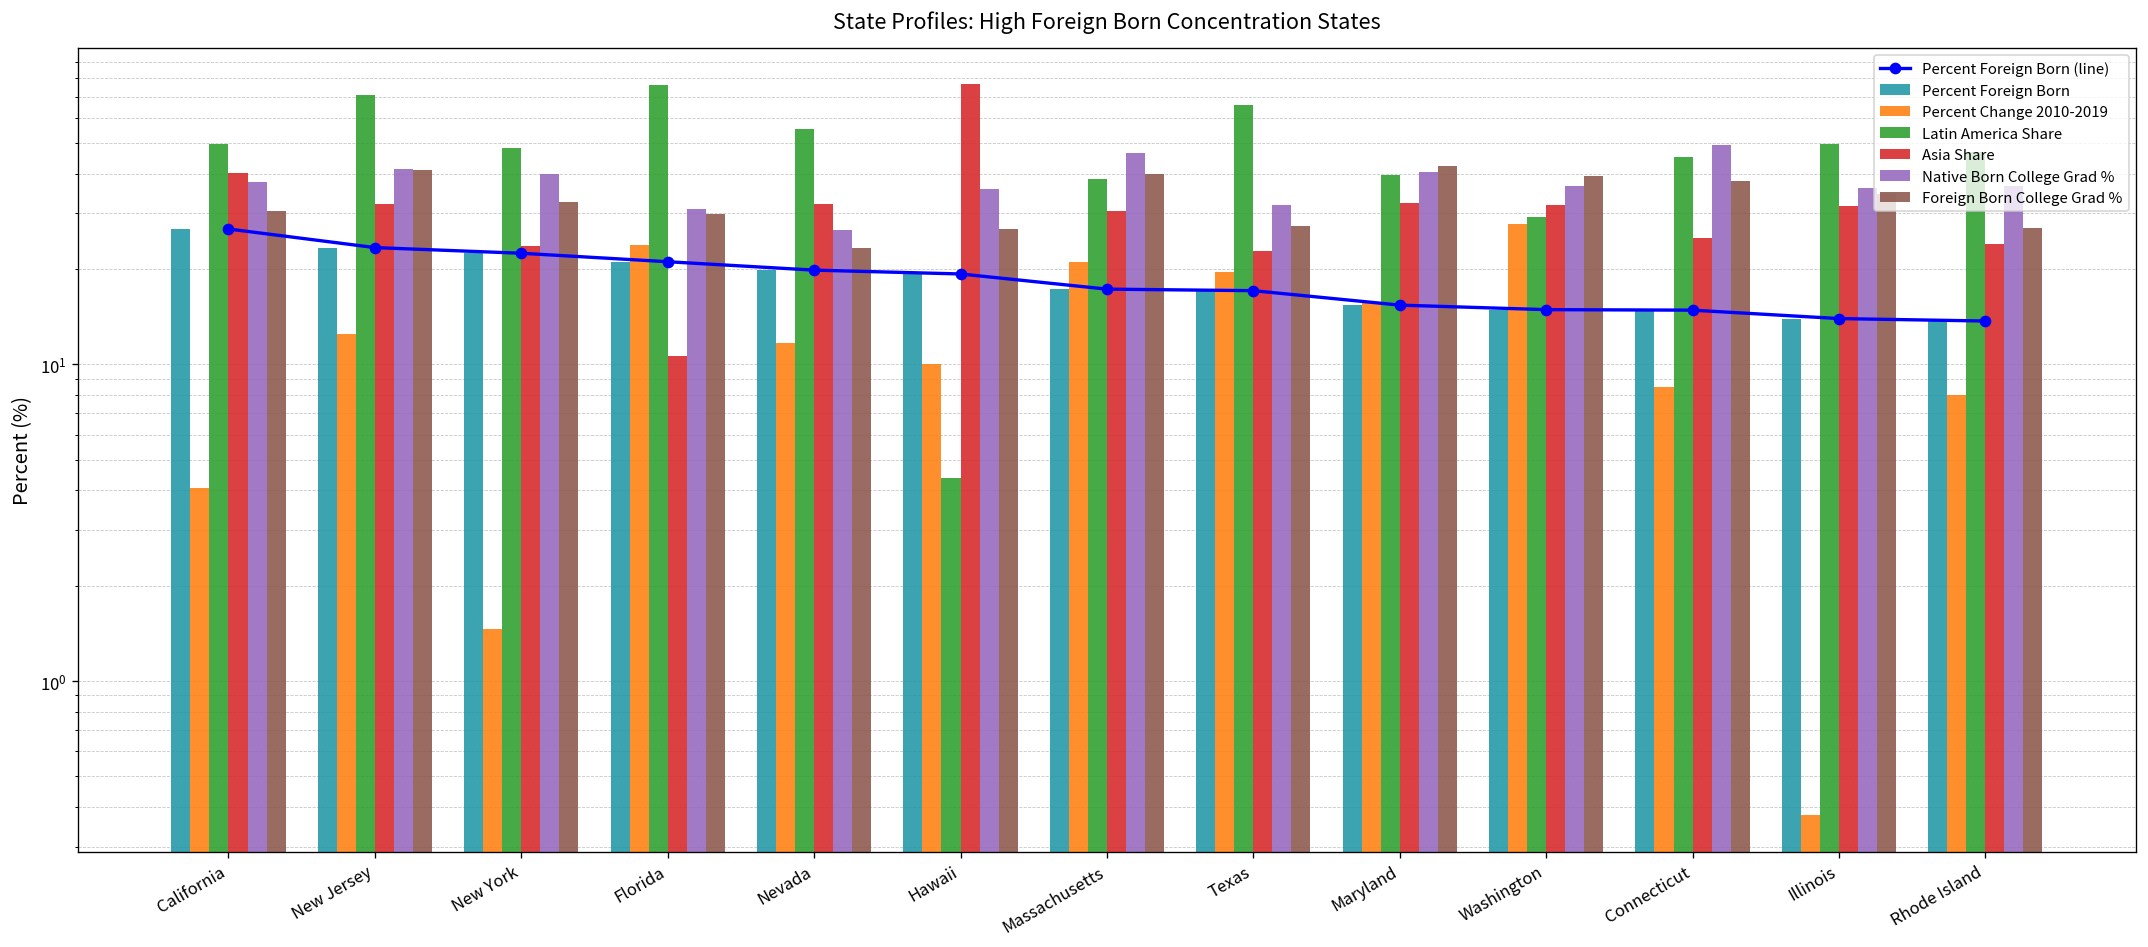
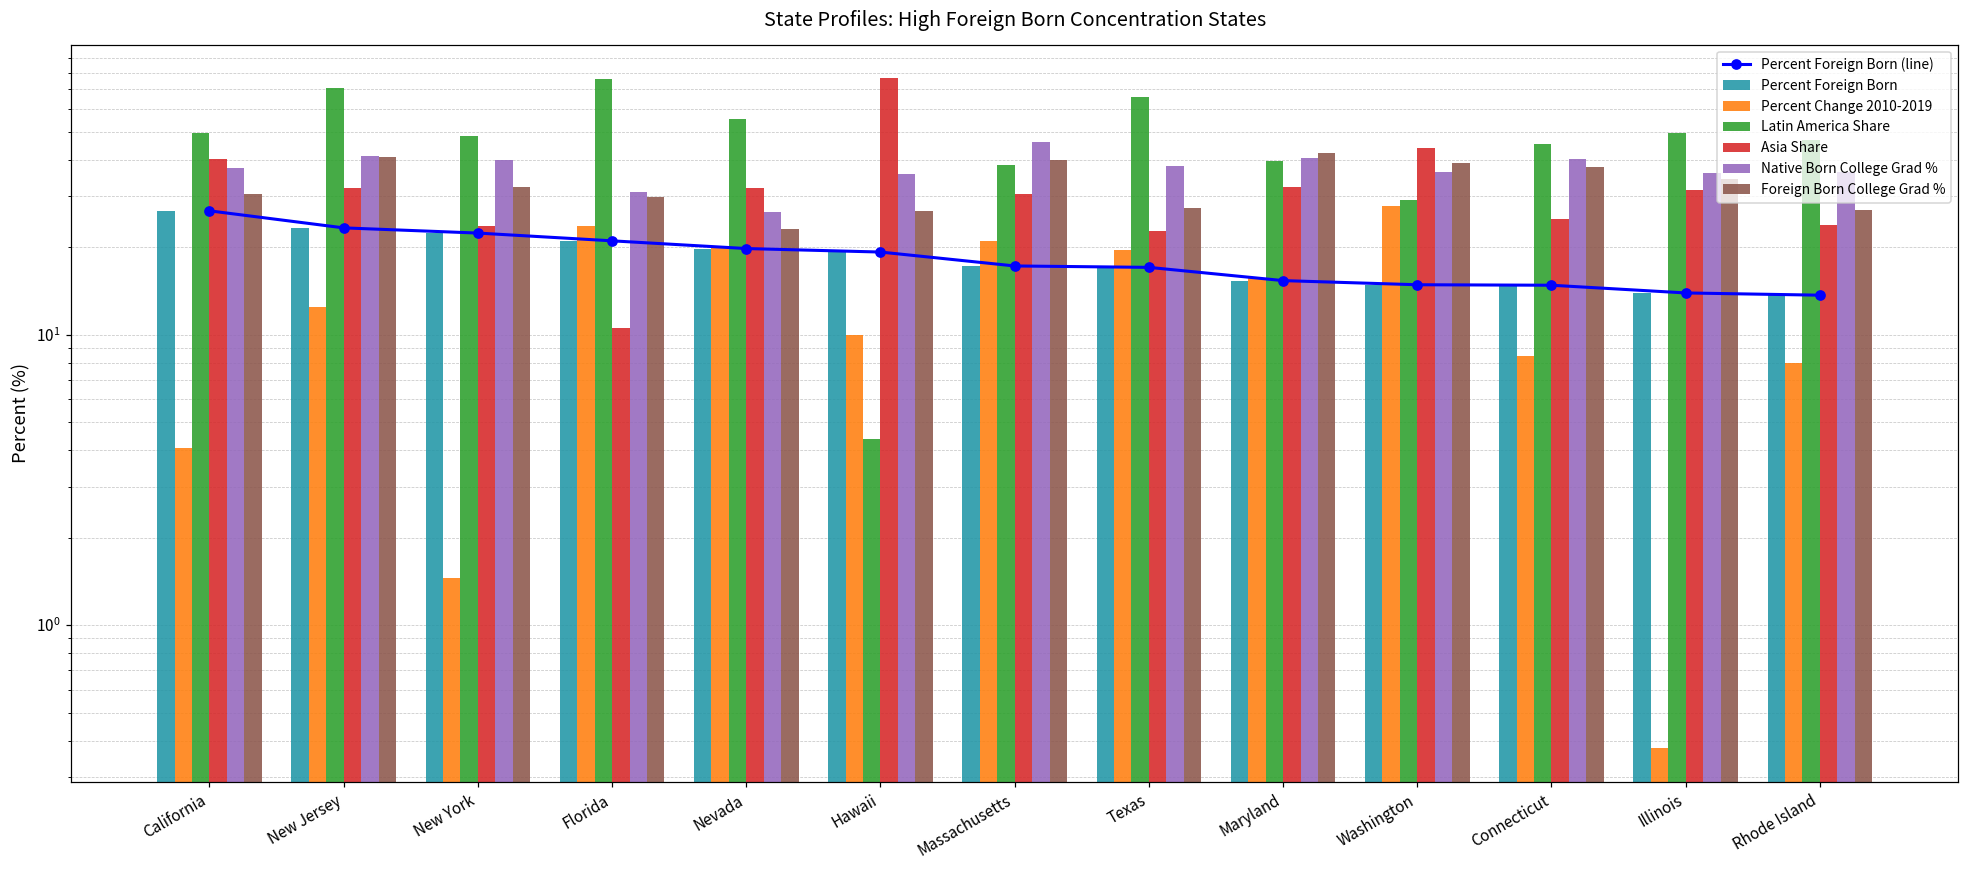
Percent Change 2010-2019, Nevada: 12 -> 20
Native Born College Grad %, Texas: 32 -> 38
Asia Share, Washington: 32 -> 44
Native Born College Grad %, Connecticut: 49 -> 40
